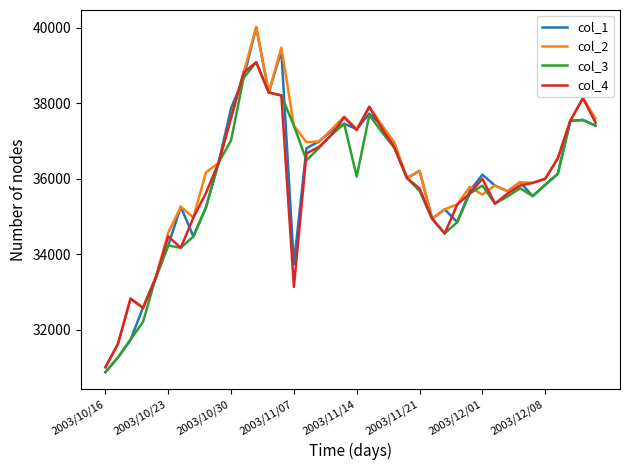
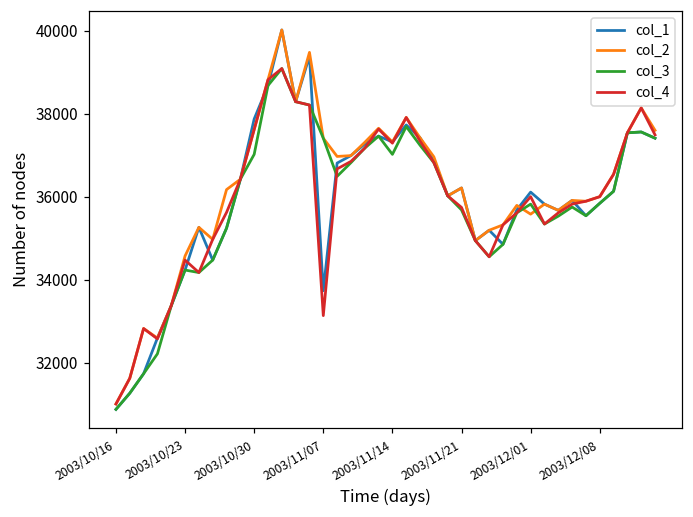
col_3, 2003/11/14: 36100 -> 37000
